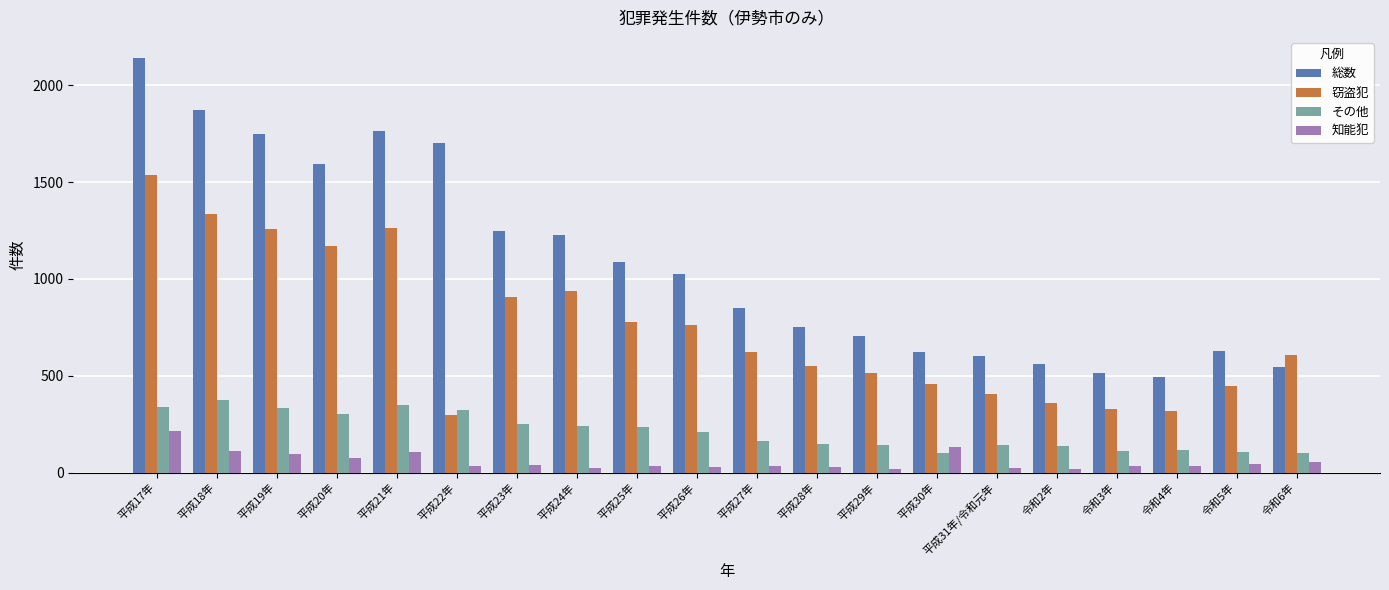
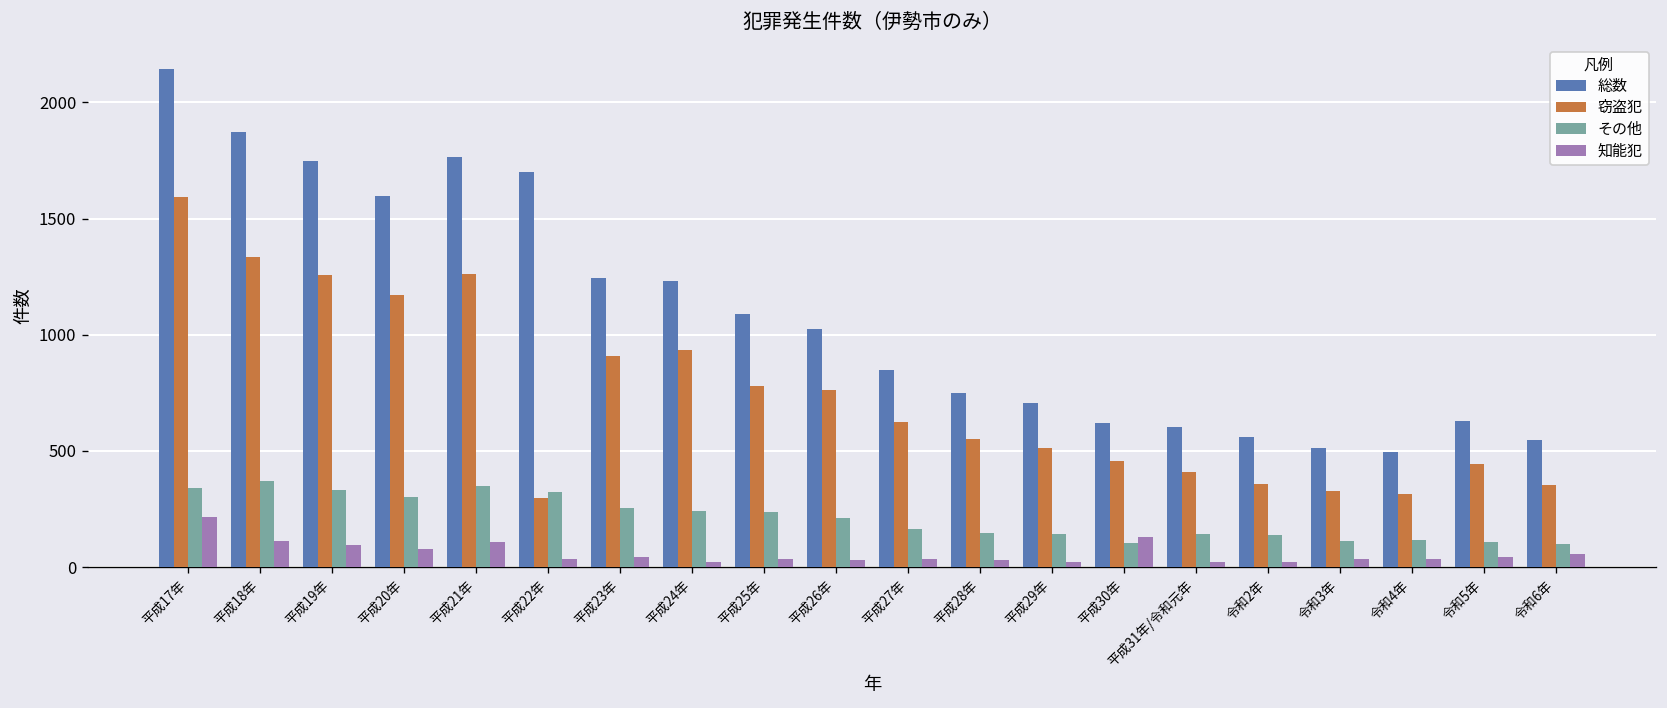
窃盗犯, 平成17年: 1540 -> 1590
窃盗犯, 令和6年: 610 -> 350
